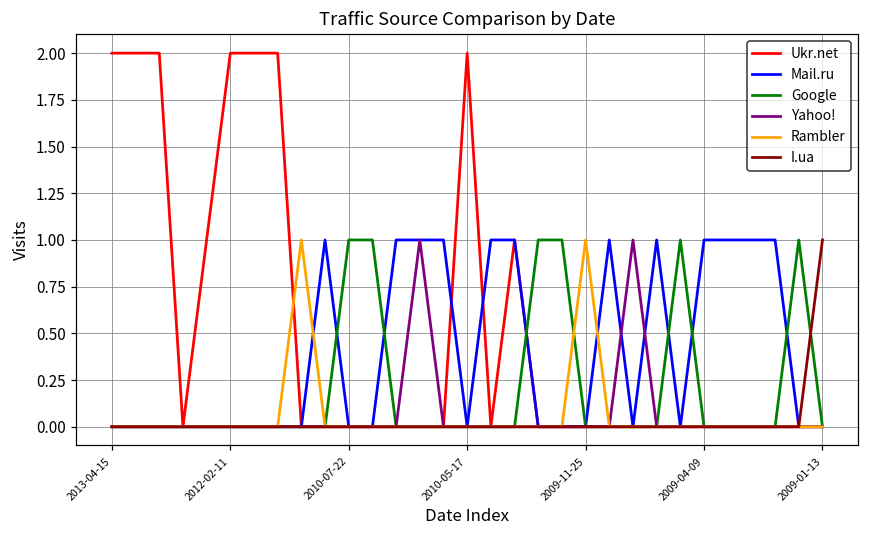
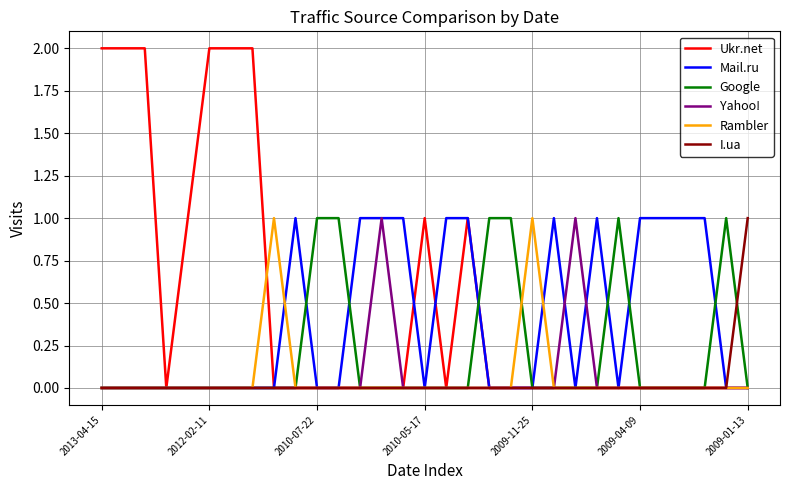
Ukr.net, 2010-05-17: 2 -> 1
